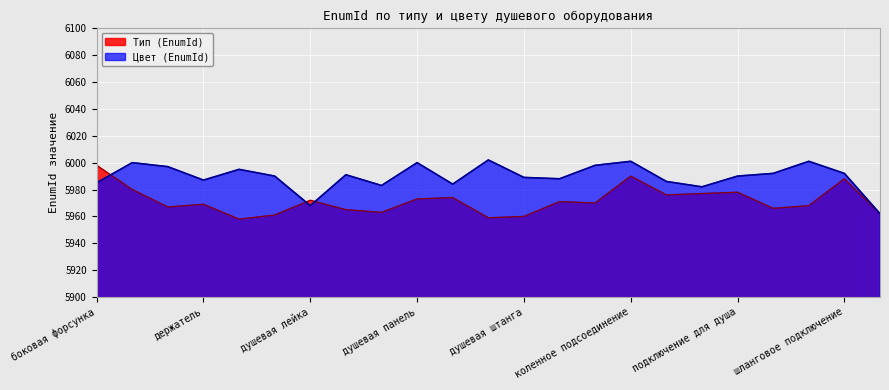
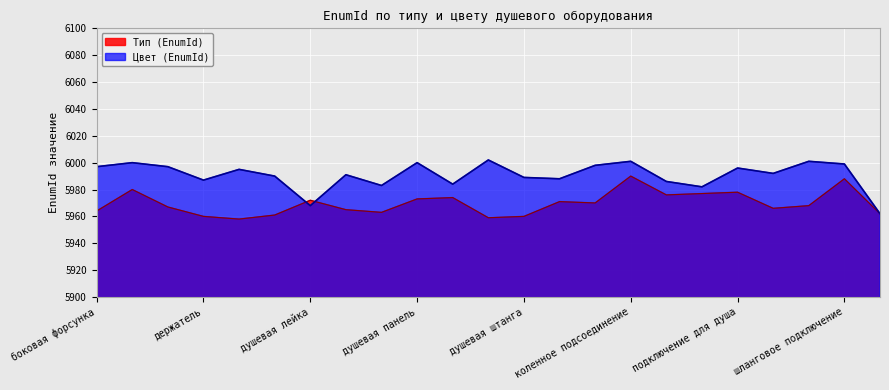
Тип (EnumId), боковая форсунка: 5998 -> 5964
Цвет (EnumId), боковая форсунка: 5985 -> 5997
Тип (EnumId), держатель: 5969 -> 5960
Цвет (EnumId), подключение для душа: 5990 -> 5996
Цвет (EnumId), шланговое подключение: 5992 -> 5999
